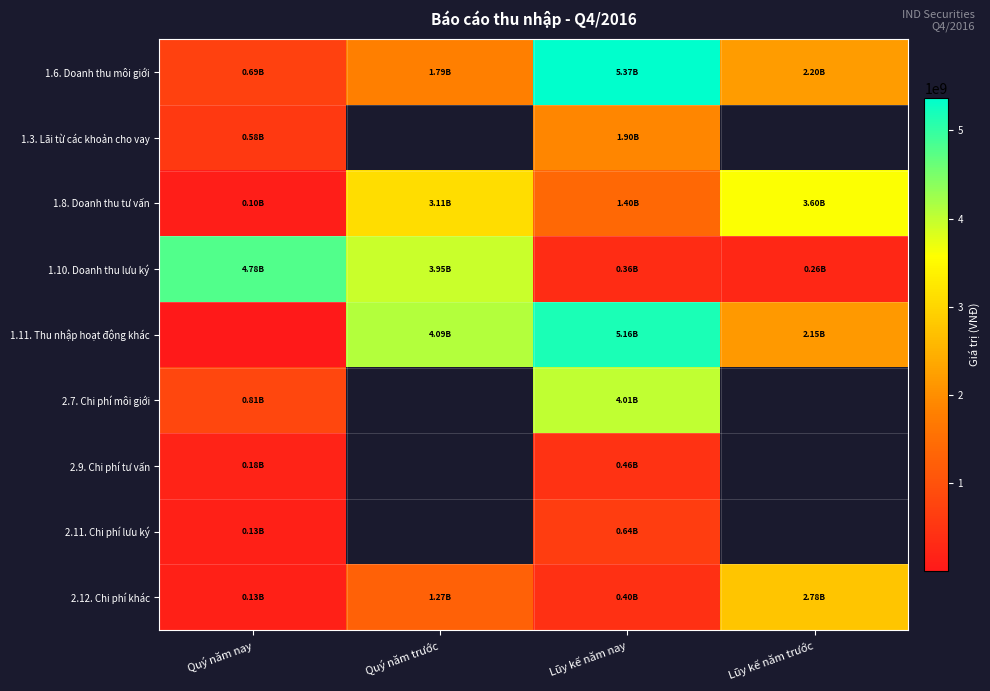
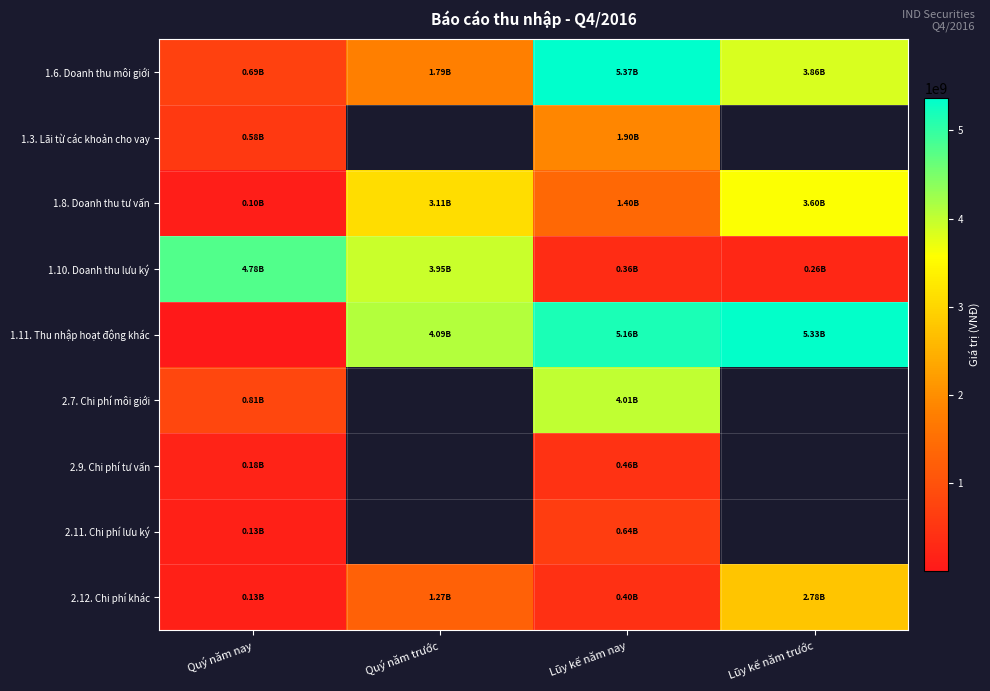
1.6. Doanh thu môi giới, Lũy kế năm trước: 2.20B -> 3.86B
1.11. Thu nhập hoạt động khác, Lũy kế năm trước: 2.15B -> 5.33B
